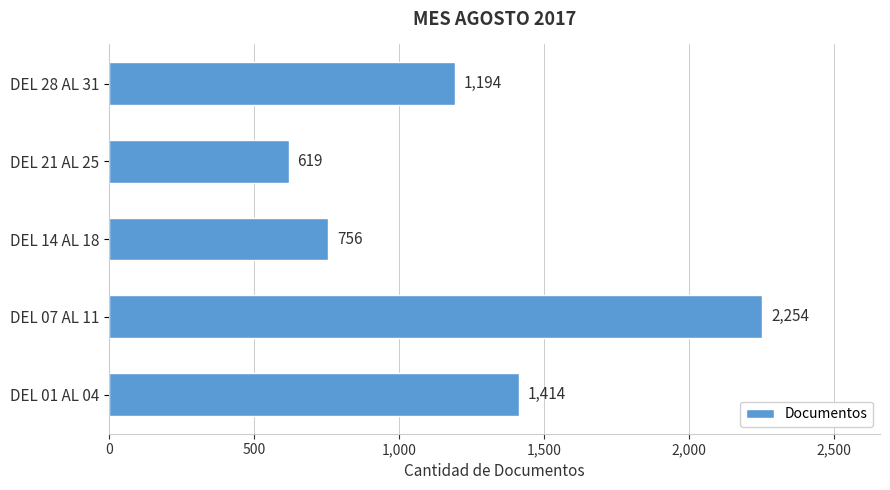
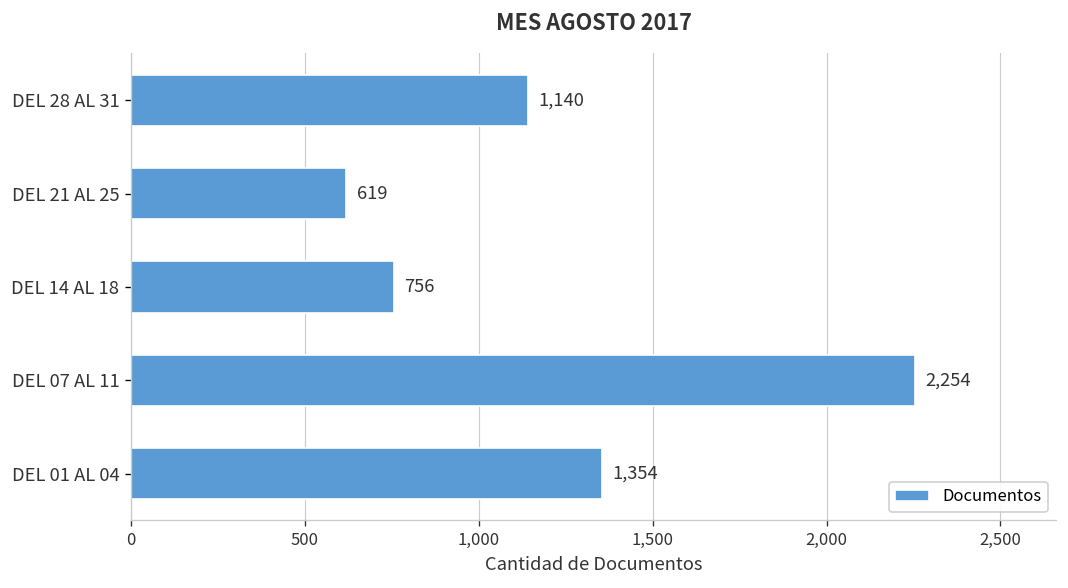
DEL 28 AL 31: 1,194 -> 1,140
DEL 01 AL 04: 1,414 -> 1,354
